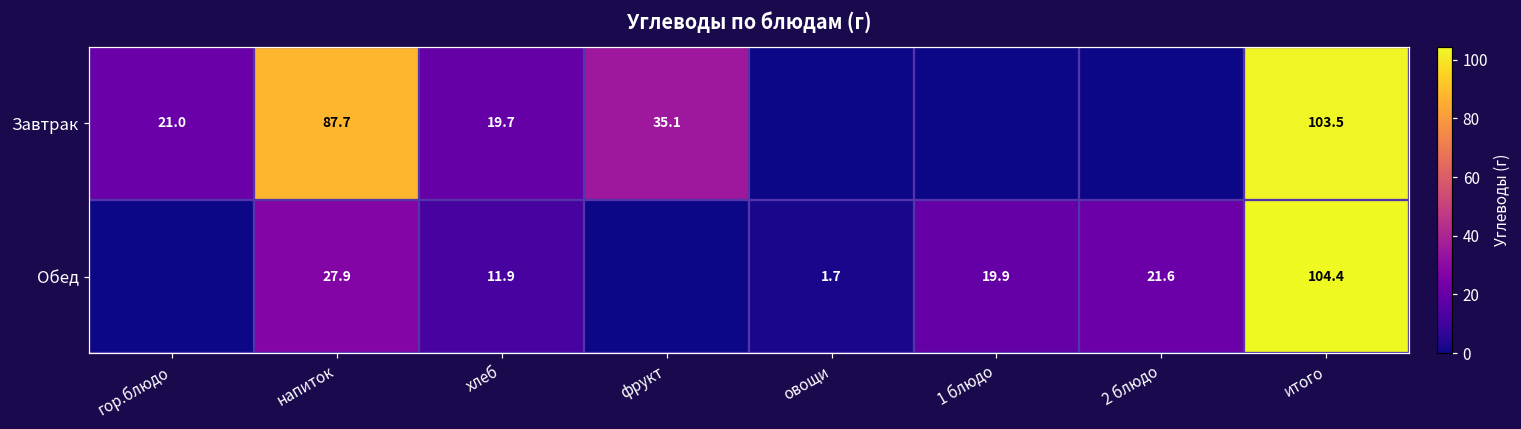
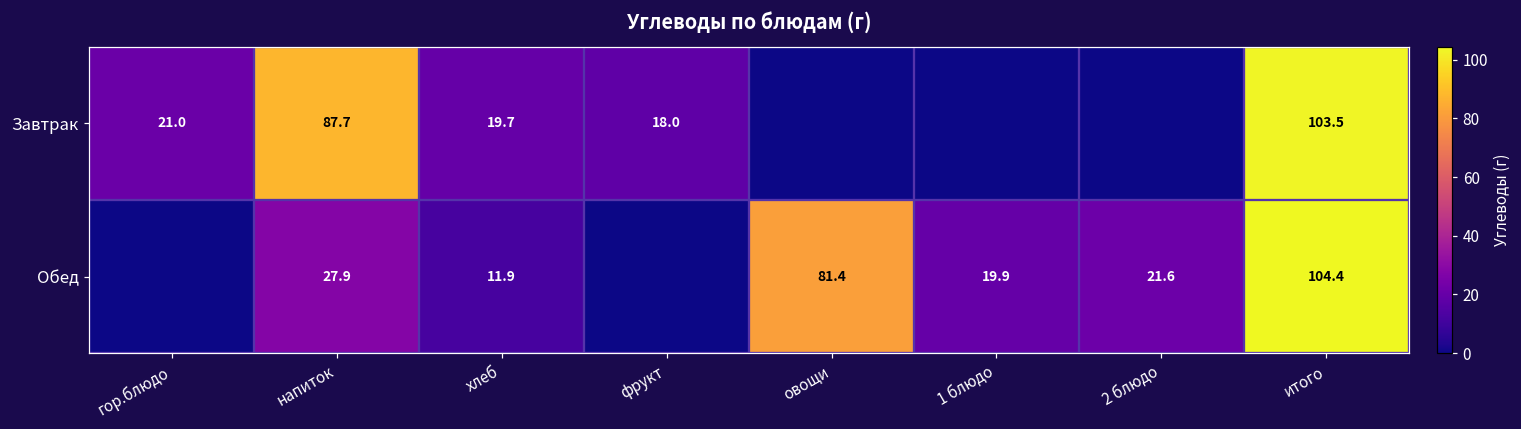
Завтрак, фрукт: 35.1 -> 18.0
Обед, овощи: 1.7 -> 81.4
